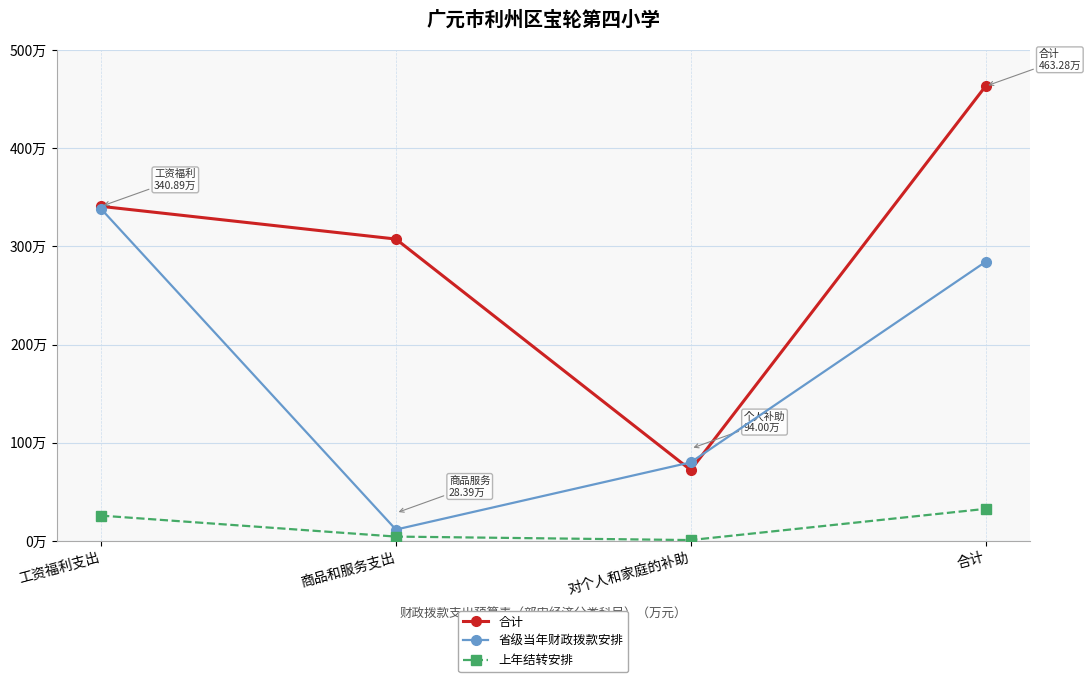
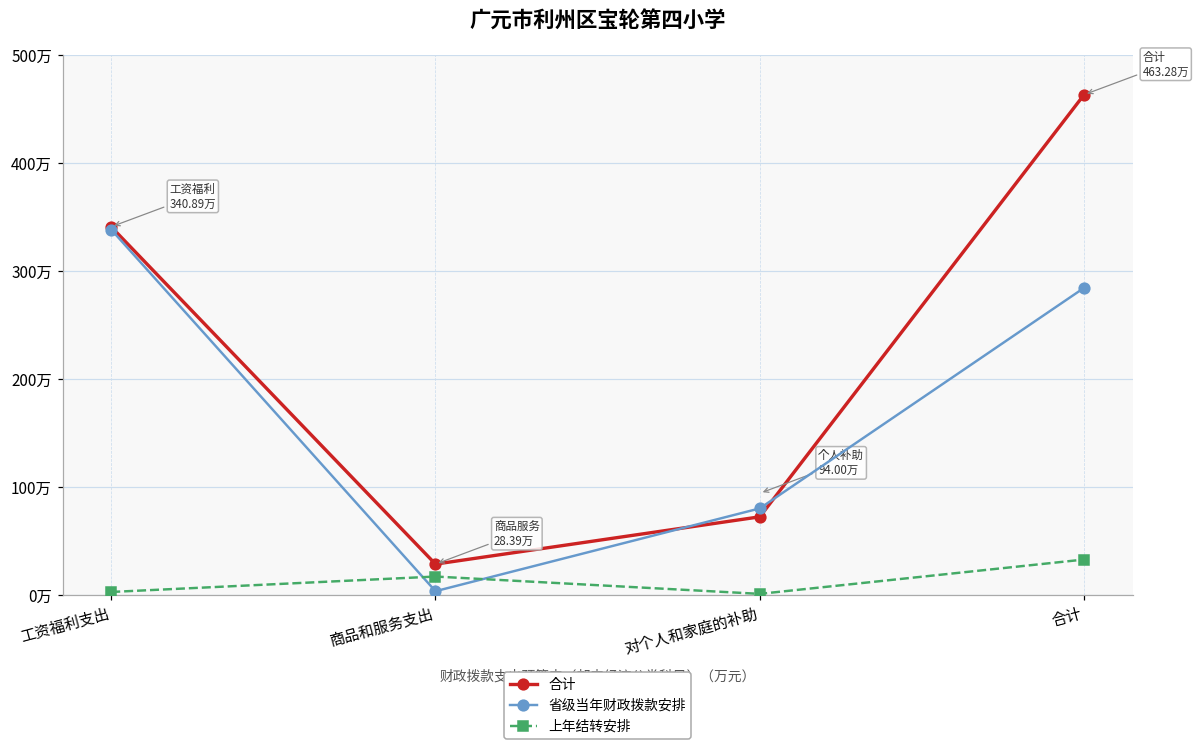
上年结转安排, 工资福利支出: 30万 -> 0万
合计, 商品和服务支出: 310万 -> 30万
省级当年财政拨款安排, 商品和服务支出: 10万 -> 0万
上年结转安排, 商品和服务支出: 0万 -> 20万
